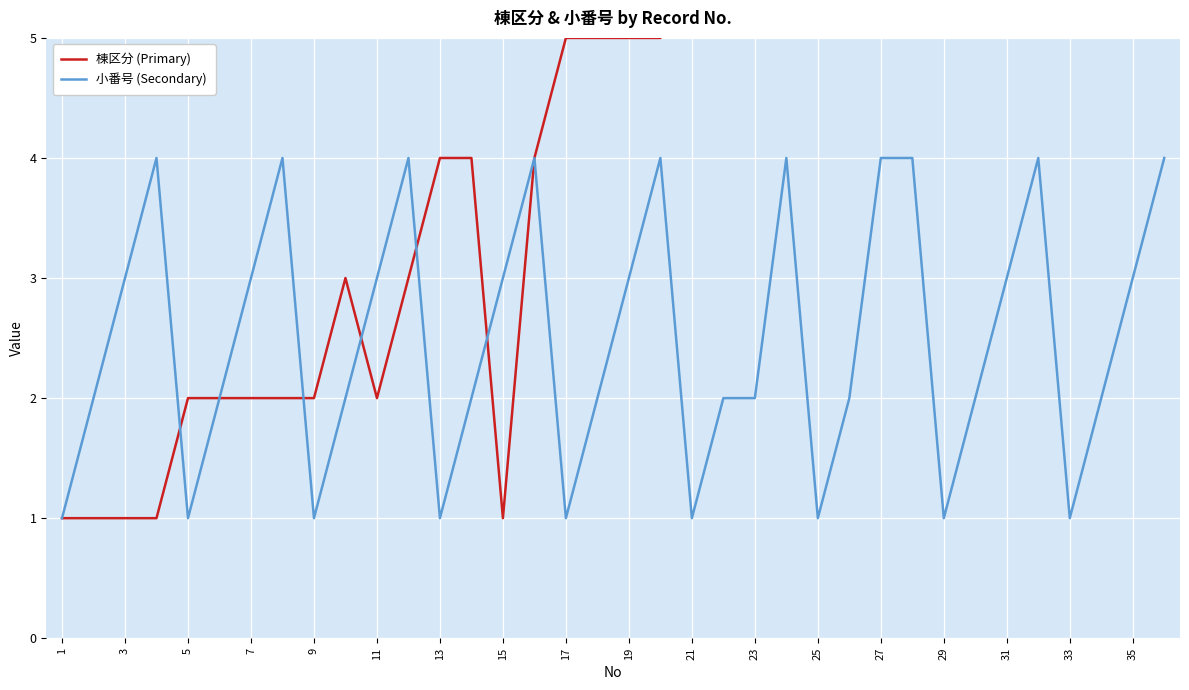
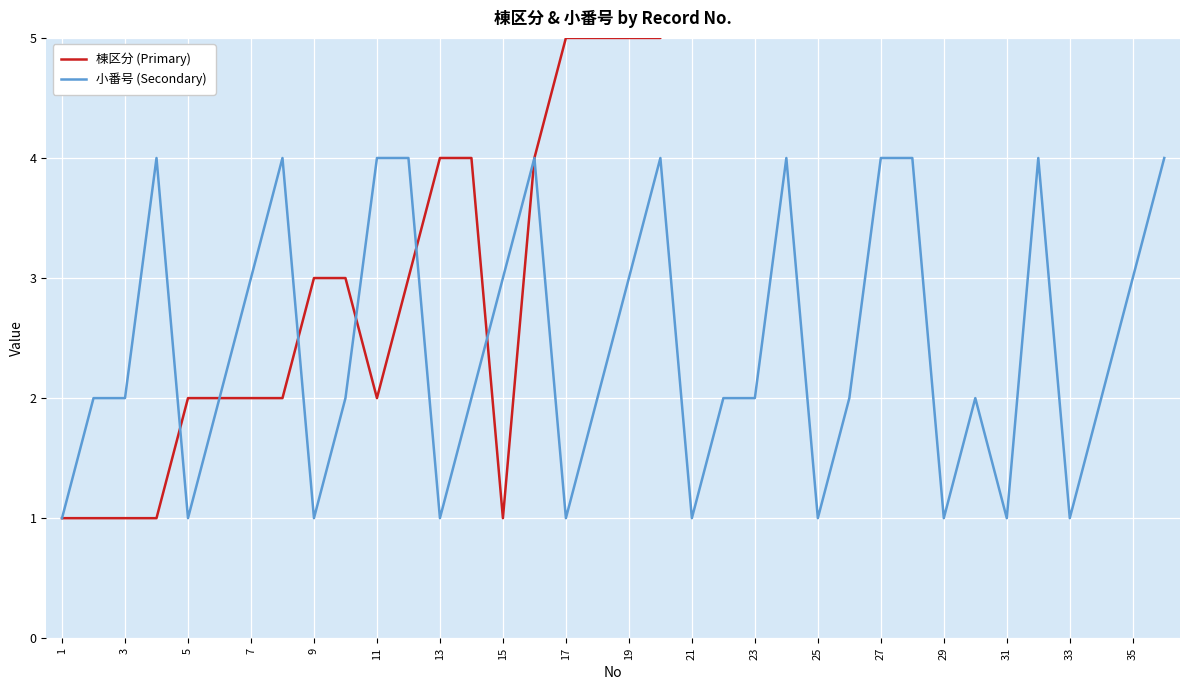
小番号 (Secondary), 3: 3 -> 2
棟区分 (Primary), 9: 2 -> 3
小番号 (Secondary), 11: 3 -> 4
小番号 (Secondary), 31: 3 -> 1
